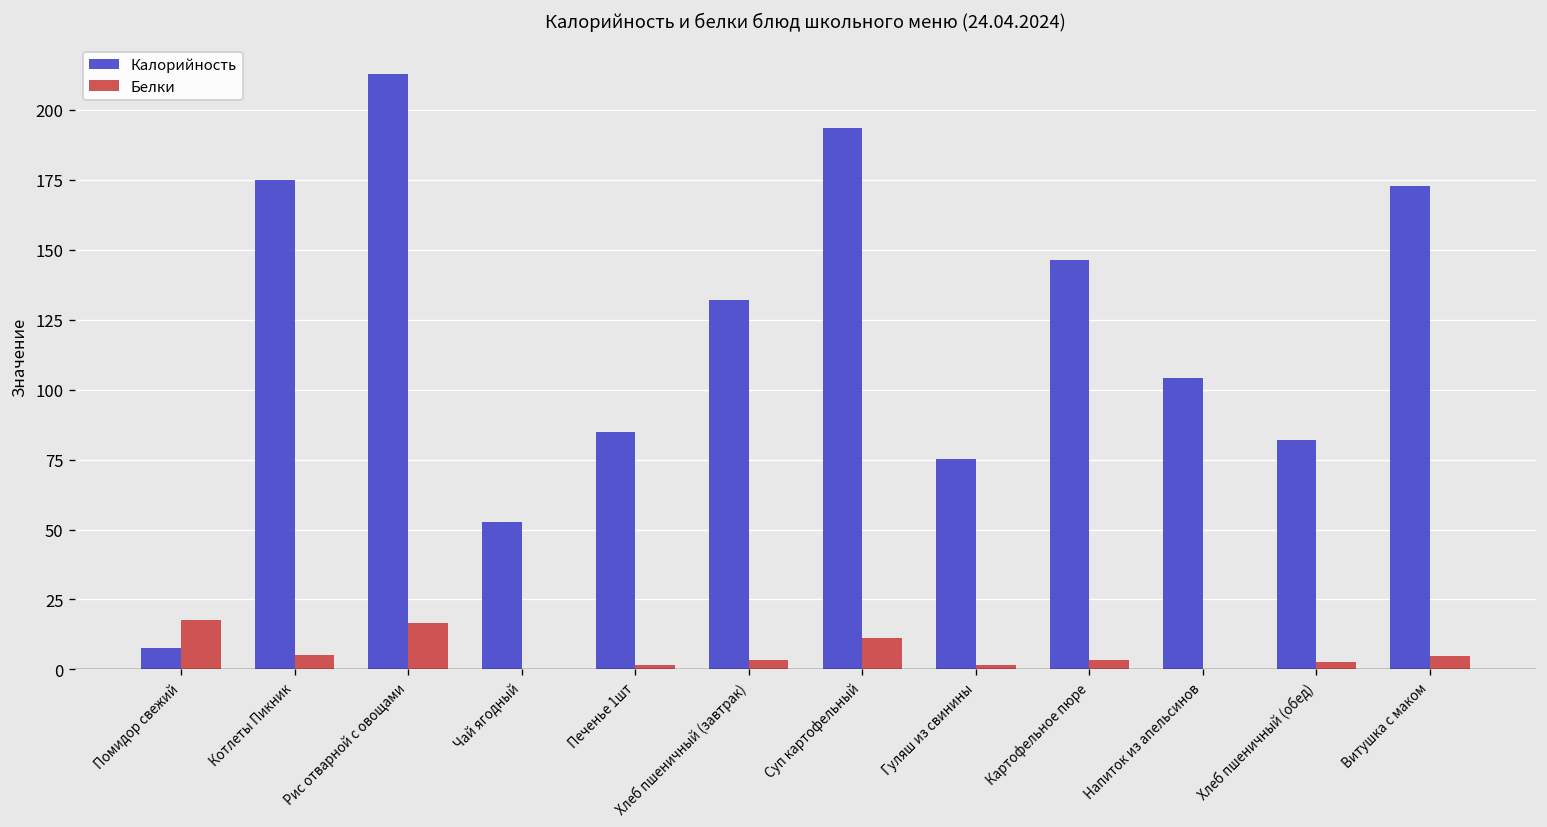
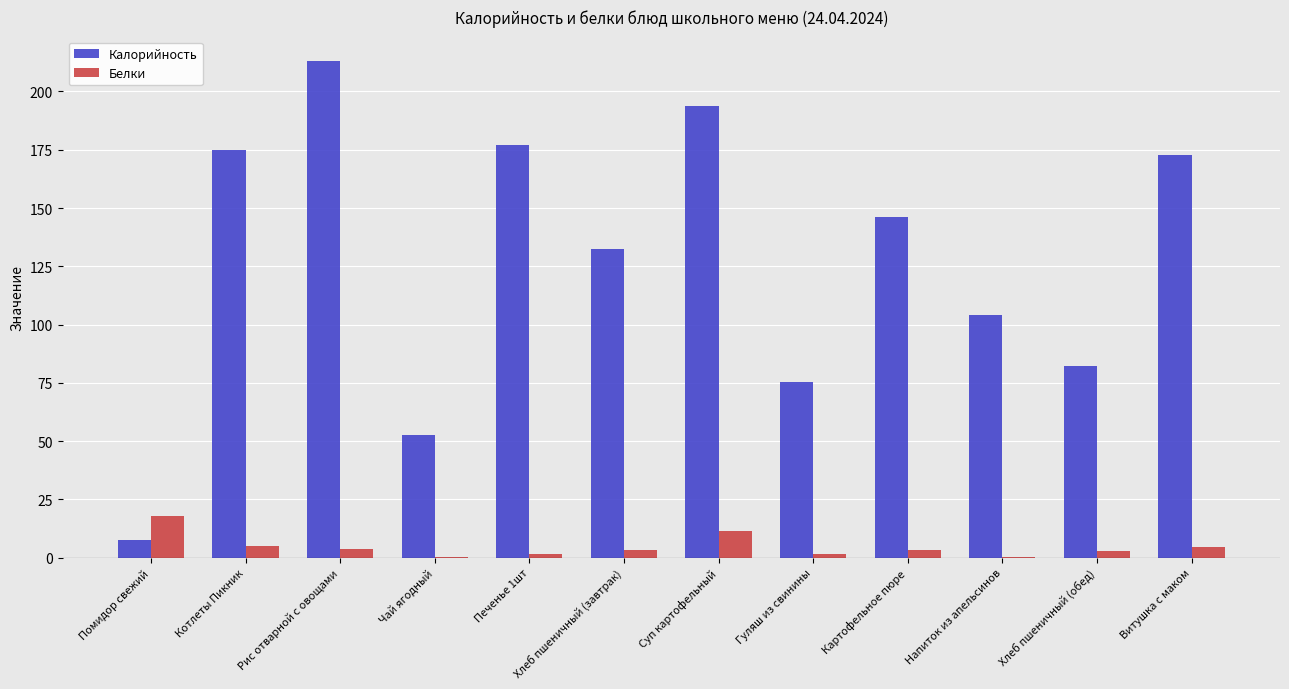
Белки, Рис отварной с овощами: 17 -> 4
Калорийность, Печенье 1шт: 85 -> 177
